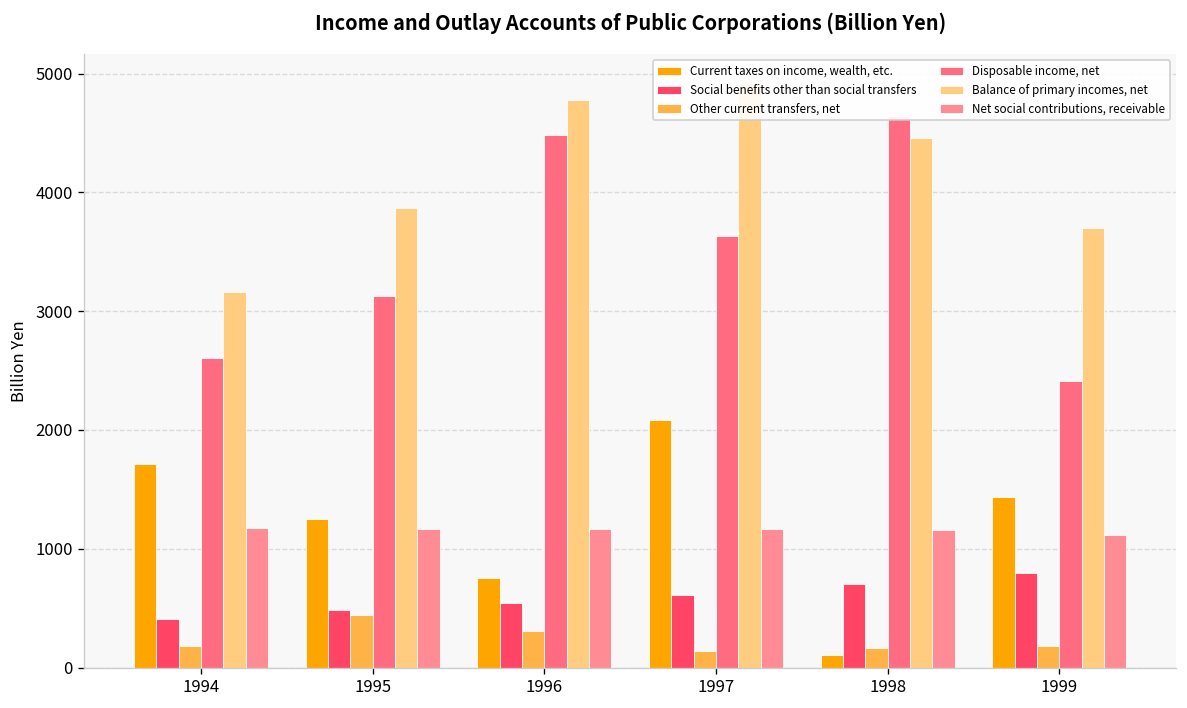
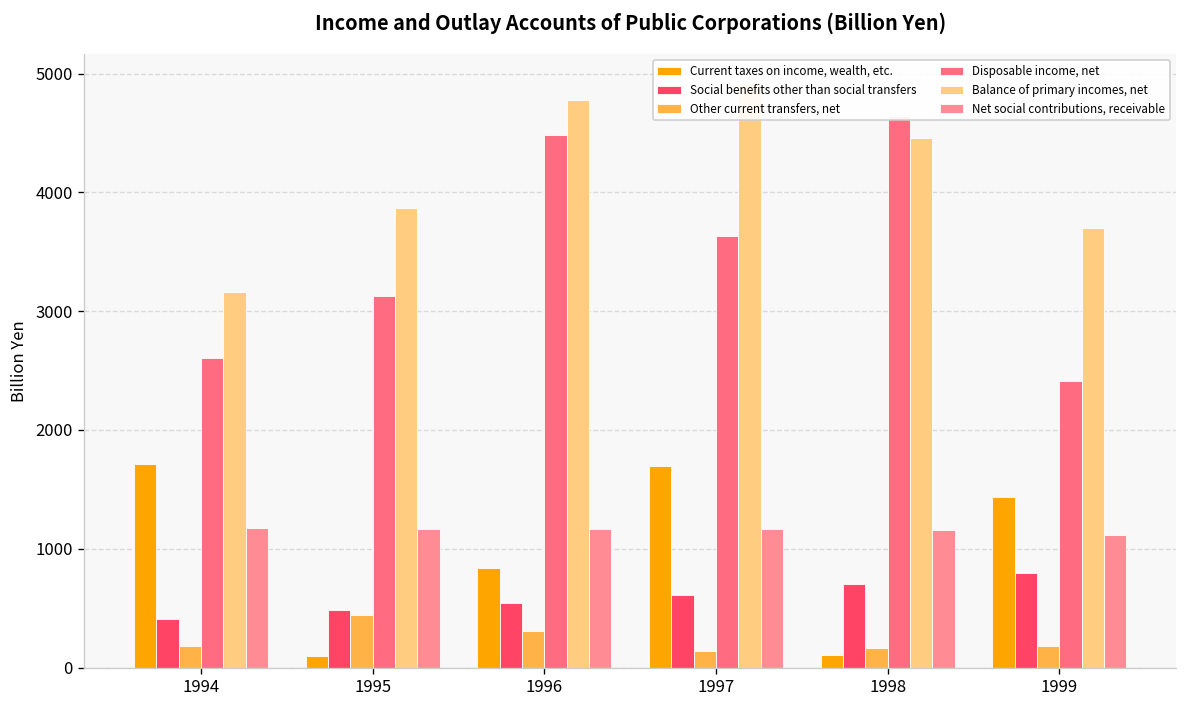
Current taxes on income, wealth, etc., 1995: 1200 -> 100
Current taxes on income, wealth, etc., 1996: 750 -> 840
Current taxes on income, wealth, etc., 1997: 2100 -> 1700
